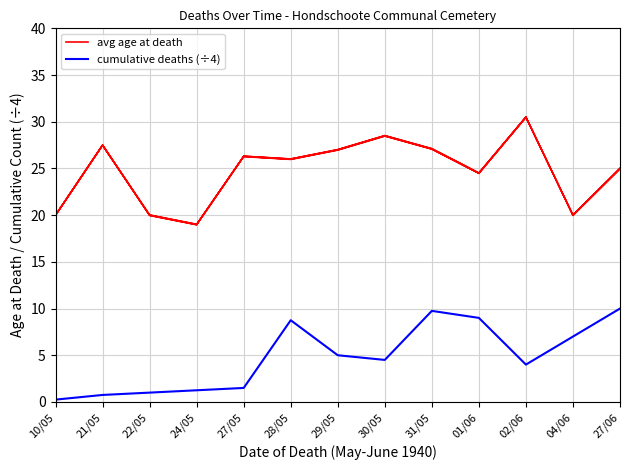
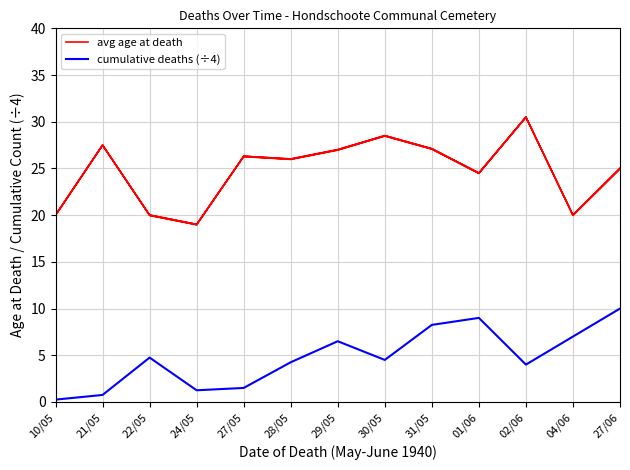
cumulative deaths (÷4), 22/05: 1 -> 5
cumulative deaths (÷4), 28/05: 9 -> 4
cumulative deaths (÷4), 29/05: 5 -> 7
cumulative deaths (÷4), 31/05: 10 -> 8
